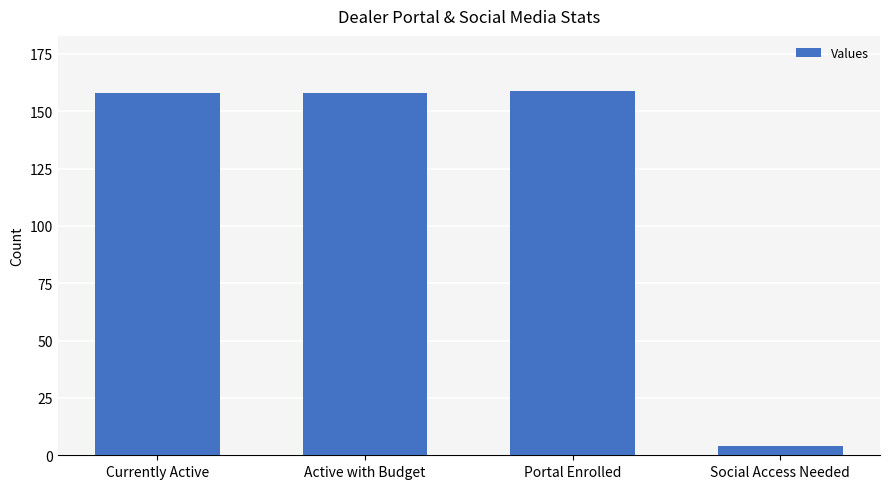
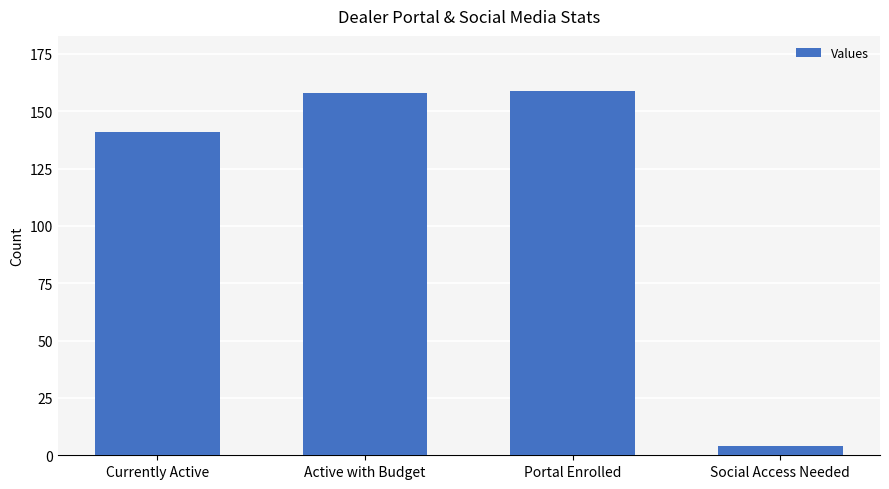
Currently Active: 158 -> 141
